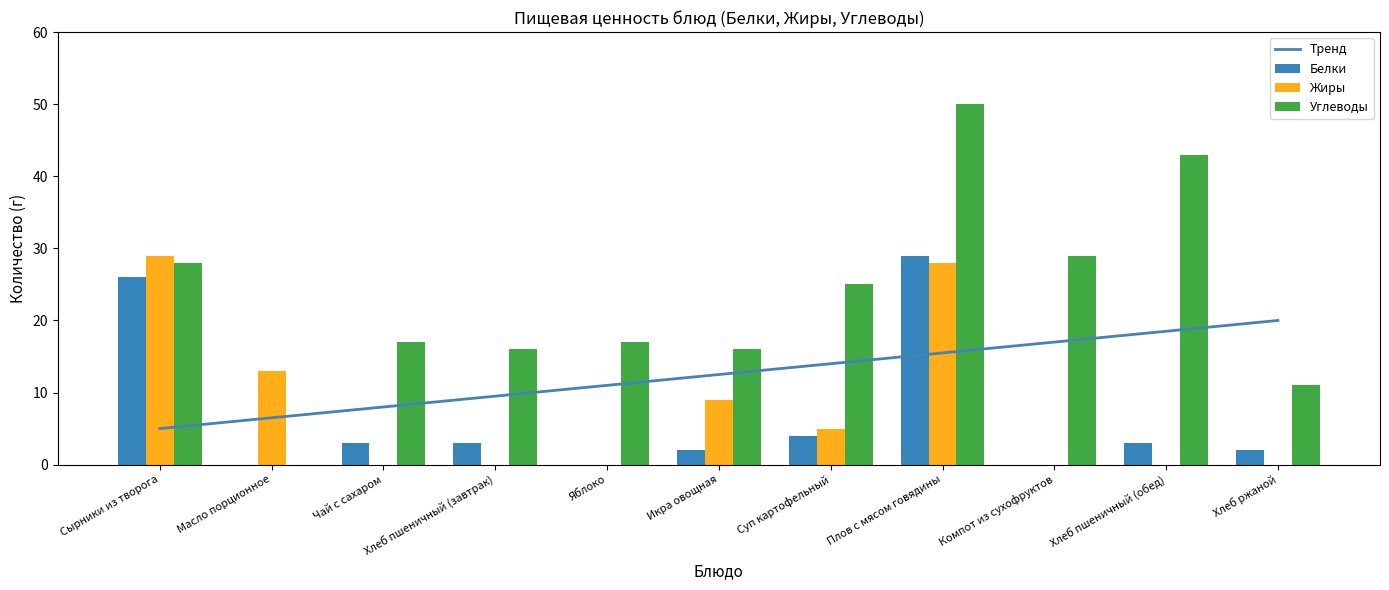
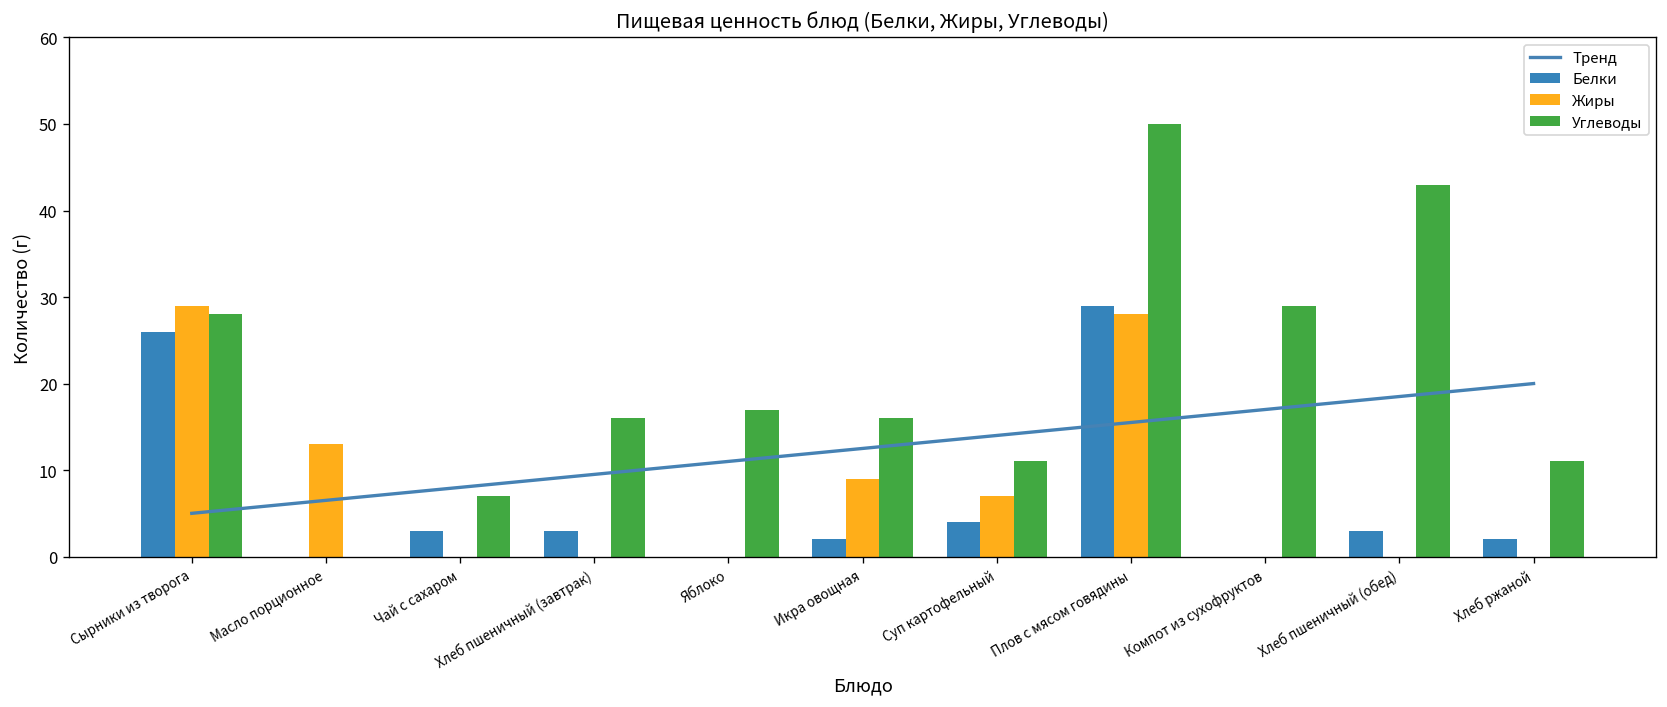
Углеводы, Чай с сахаром: 17 -> 7
Жиры, Суп картофельный: 5 -> 7
Углеводы, Суп картофельный: 25 -> 11
